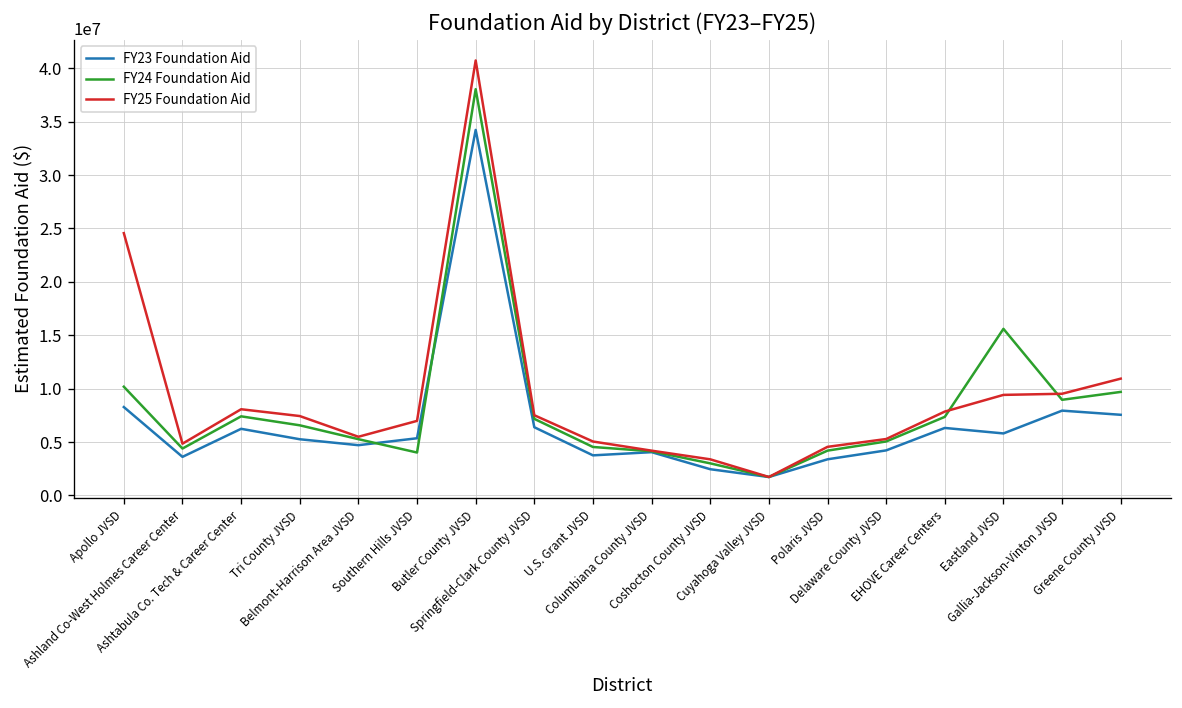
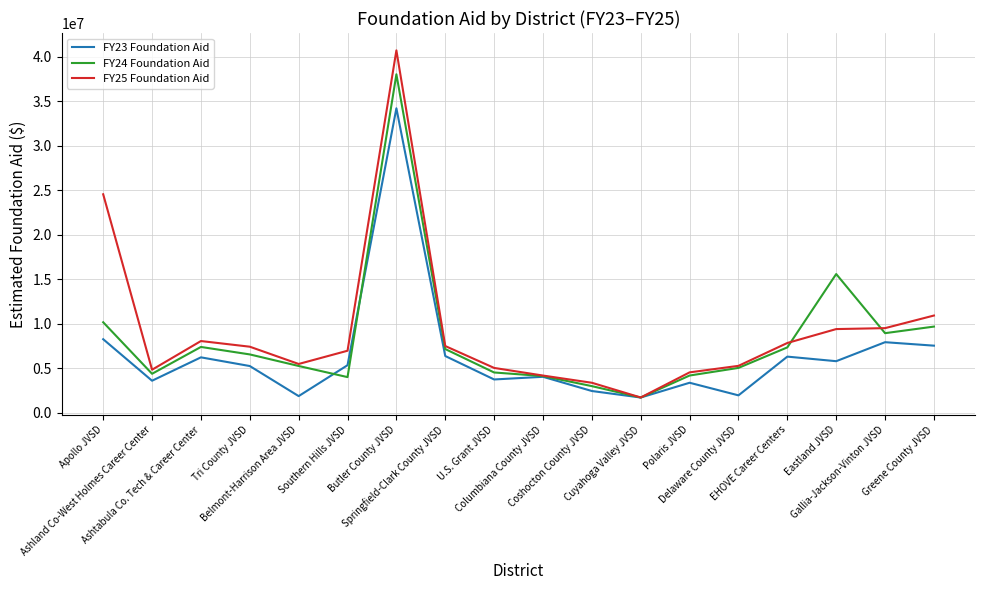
FY23 Foundation Aid, Belmont-Harrison Area JVSD: 5000000 -> 2000000
FY23 Foundation Aid, Delaware County JVSD: 4000000 -> 2000000
